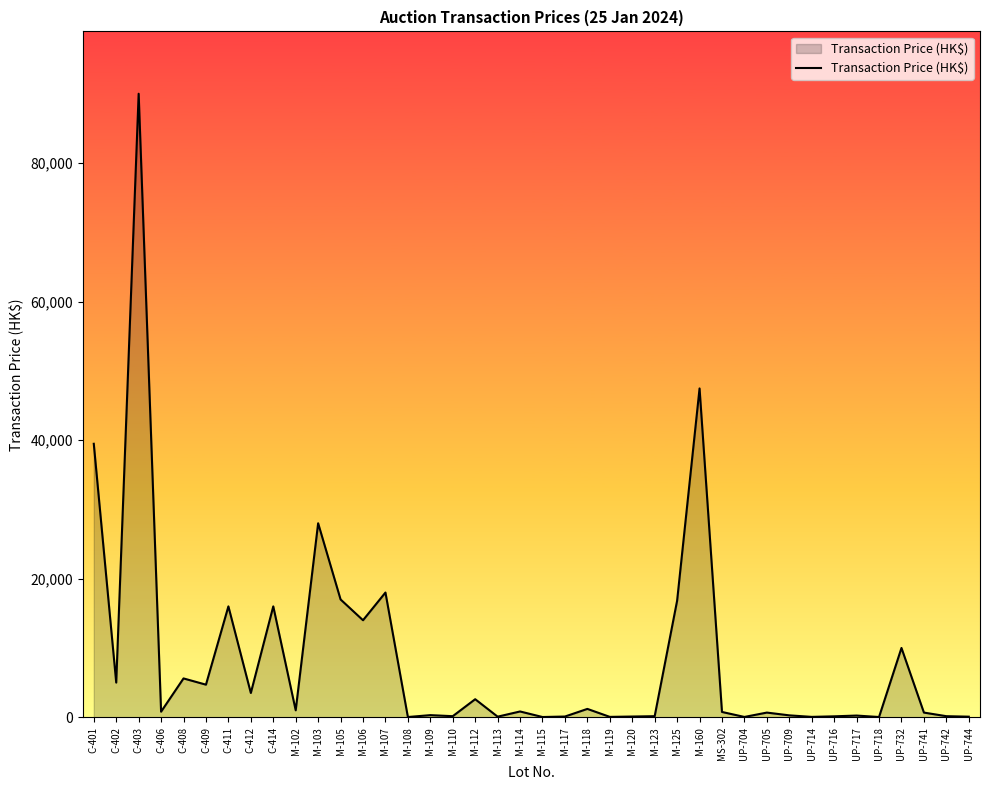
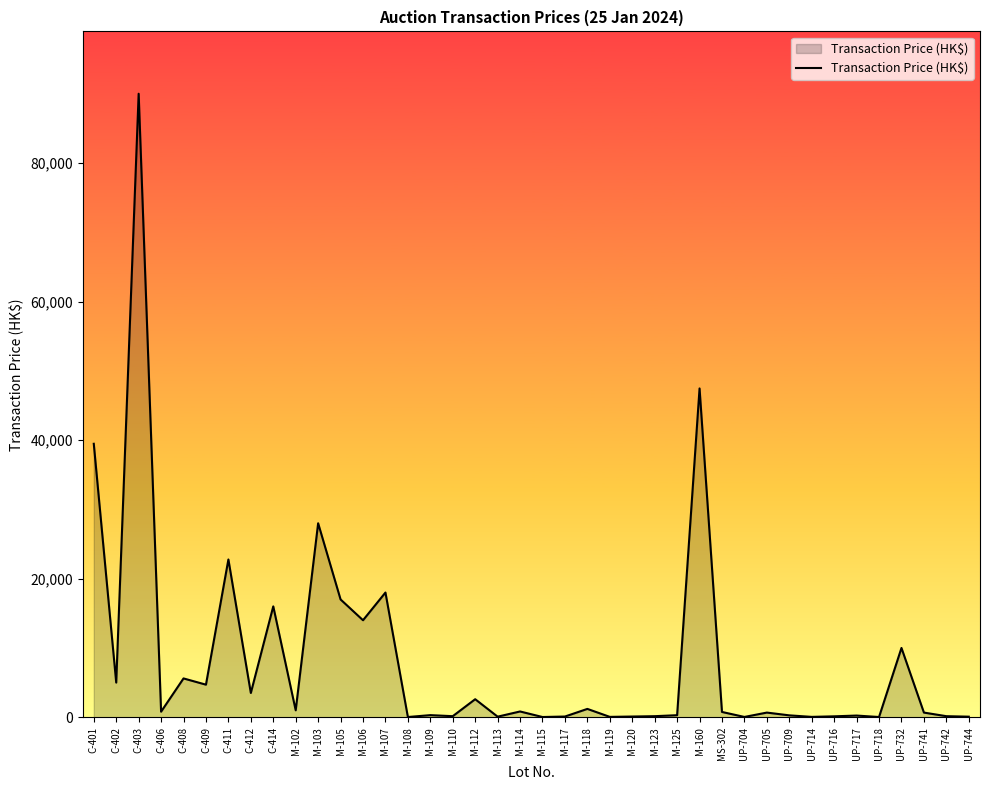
C-411: 16,000 -> 23,000
M-125: 17,000 -> 0
